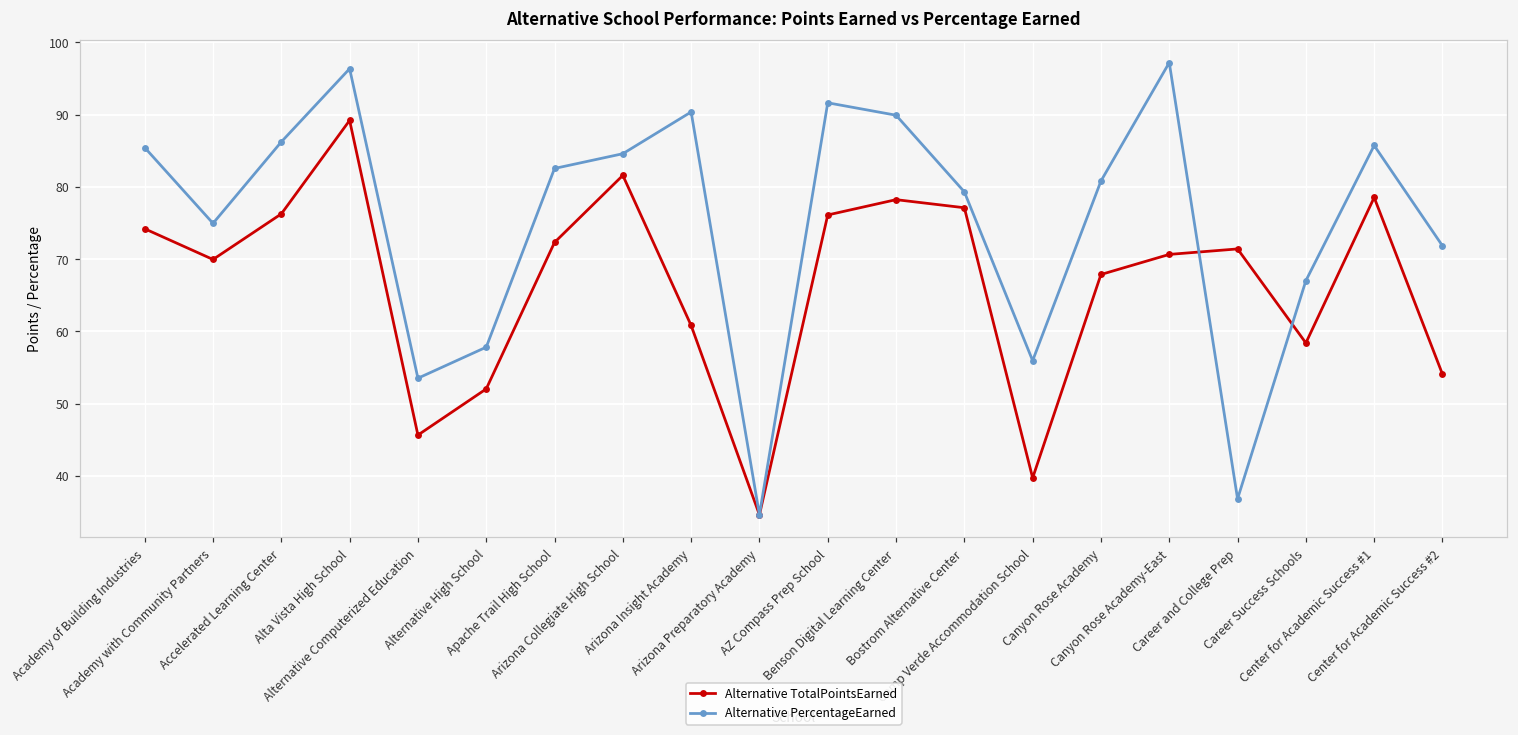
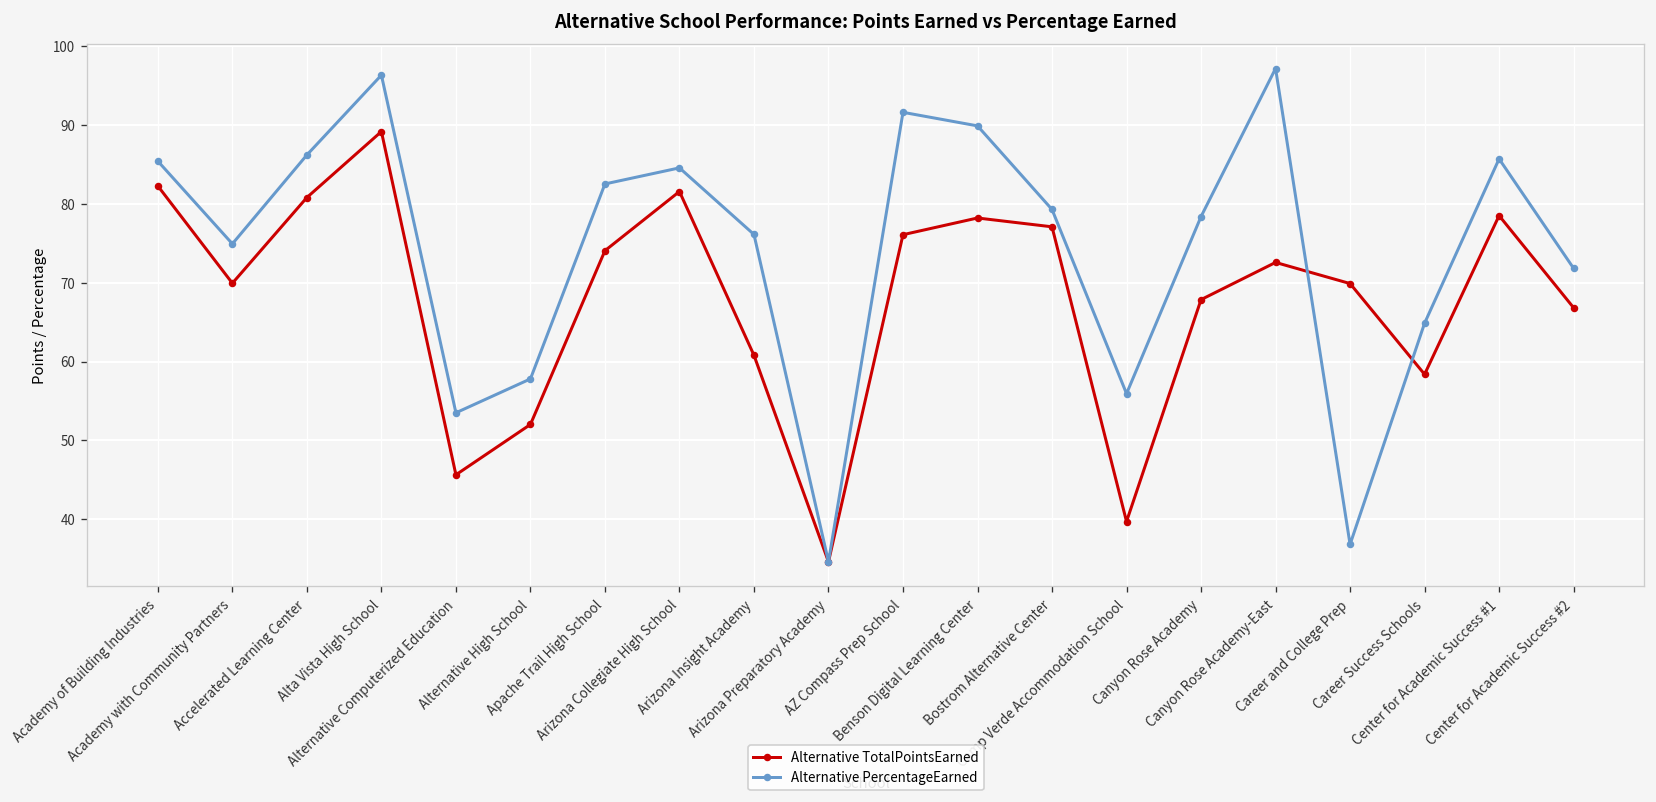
Alternative TotalPointsEarned, Academy of Building Industries: 74 -> 82
Alternative TotalPointsEarned, Accelerated Learning Center: 76 -> 81
Alternative TotalPointsEarned, Apache Trail High School: 72 -> 74
Alternative PercentageEarned, Arizona Insight Academy: 90 -> 76
Alternative PercentageEarned, Canyon Rose Academy: 81 -> 78
Alternative TotalPointsEarned, Canyon Rose Academy-East: 71 -> 73
Alternative TotalPointsEarned, Career and College Prep: 71 -> 70
Alternative PercentageEarned, Career Success Schools: 67 -> 65
Alternative TotalPointsEarned, Center for Academic Success #2: 54 -> 67
